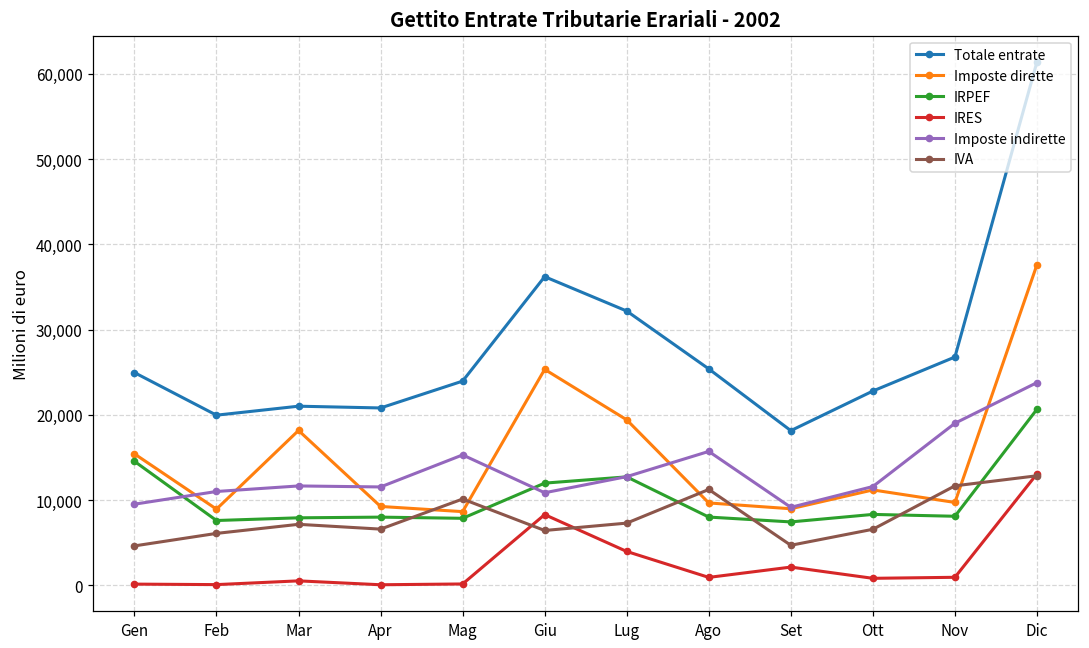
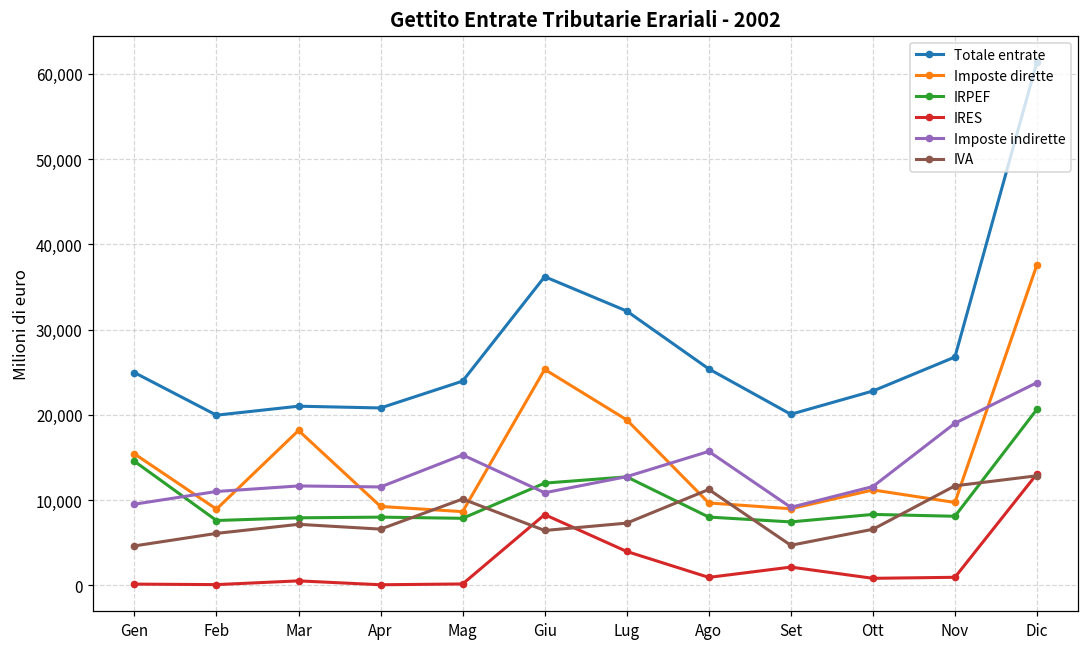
Totale entrate, Set: 18,000 -> 20,000
